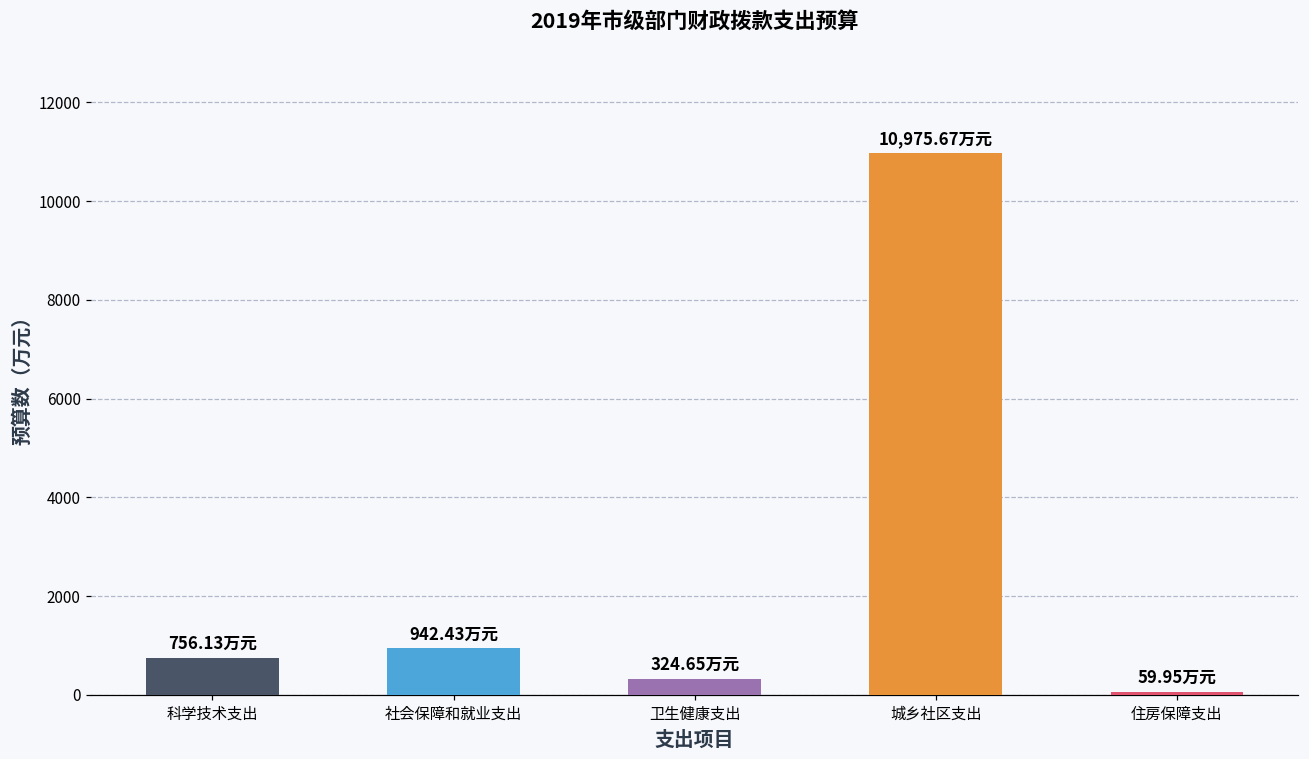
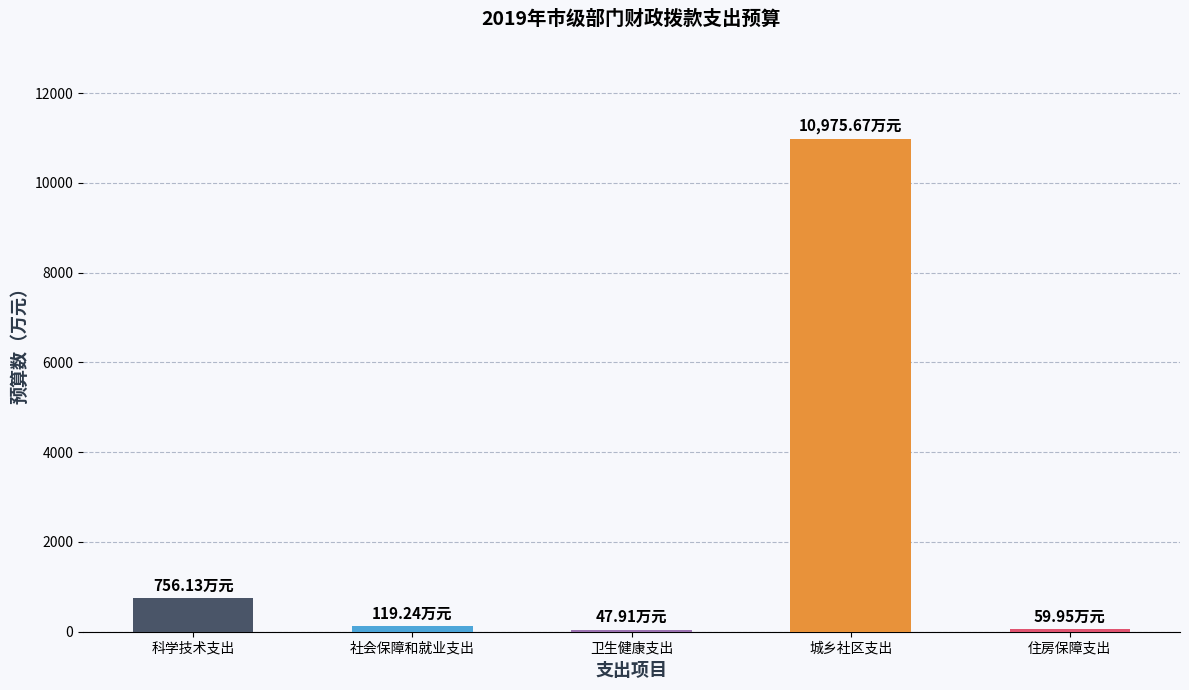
社会保障和就业支出: 942.43 -> 119.24
卫生健康支出: 324.65 -> 47.91
